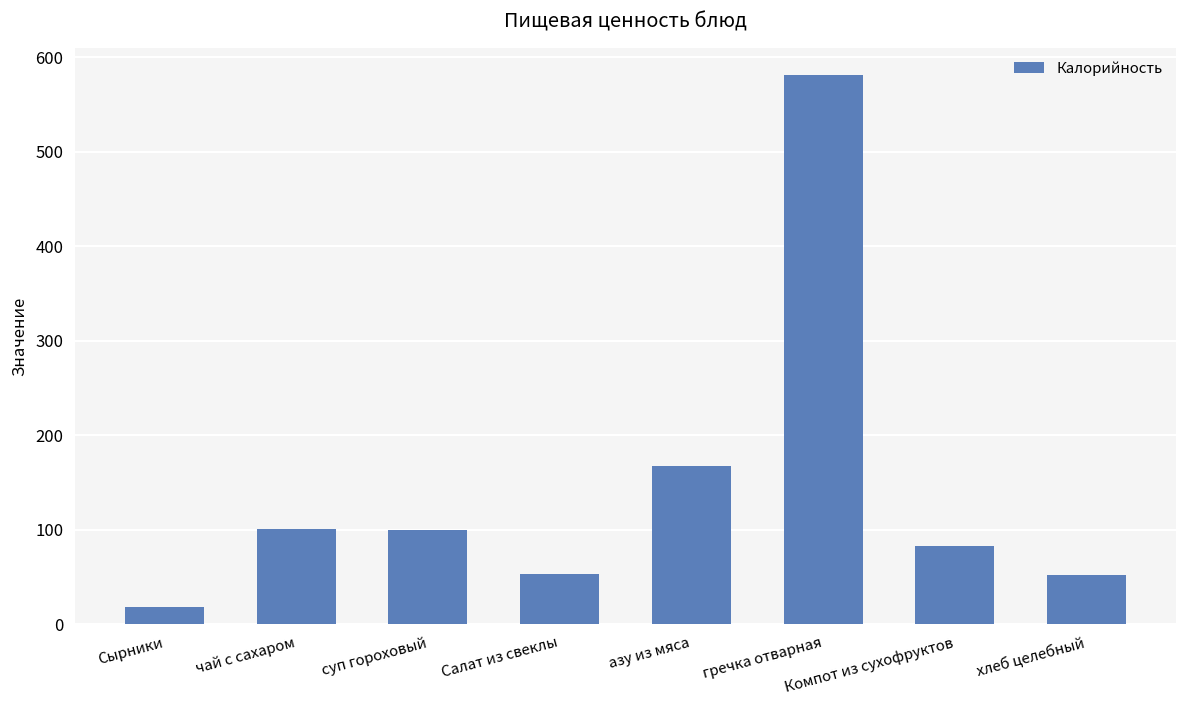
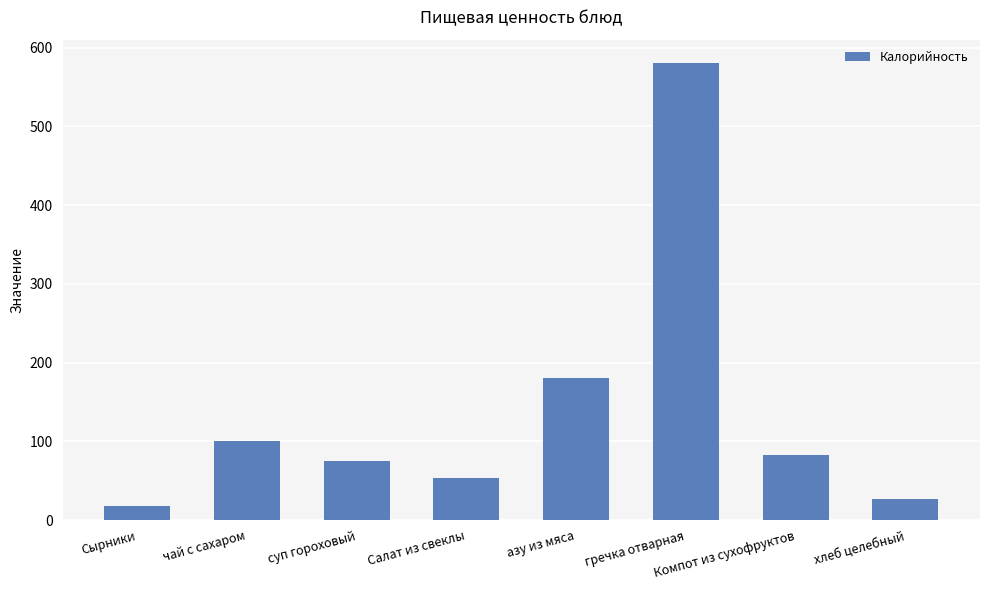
суп гороховый: 100 -> 80
азу из мяса: 170 -> 180
хлеб целебный: 50 -> 30
